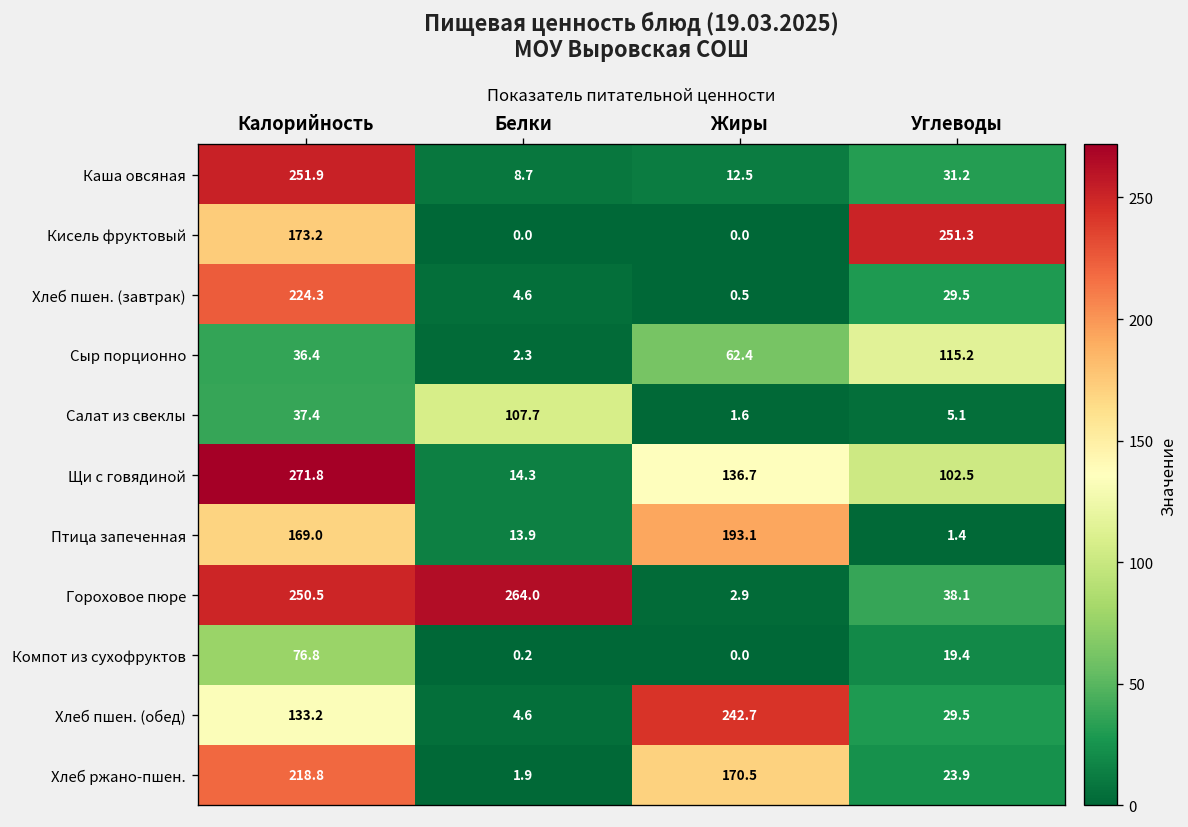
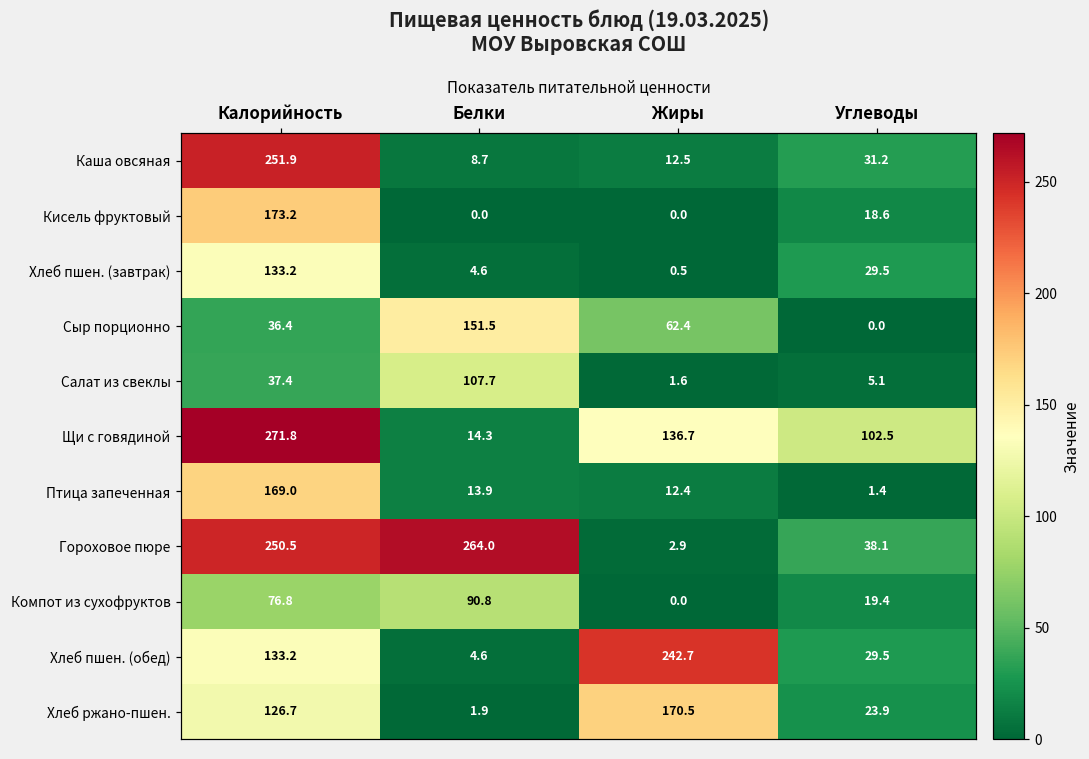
Кисель фруктовый, Углеводы: 251.3 -> 18.6
Хлеб пшен. (завтрак), Калорийность: 224.3 -> 133.2
Сыр порционно, Белки: 2.3 -> 151.5
Сыр порционно, Углеводы: 115.2 -> 0.0
Птица запеченная, Жиры: 193.1 -> 12.4
Компот из сухофруктов, Белки: 0.2 -> 90.8
Хлеб ржано-пшен., Калорийность: 218.8 -> 126.7
